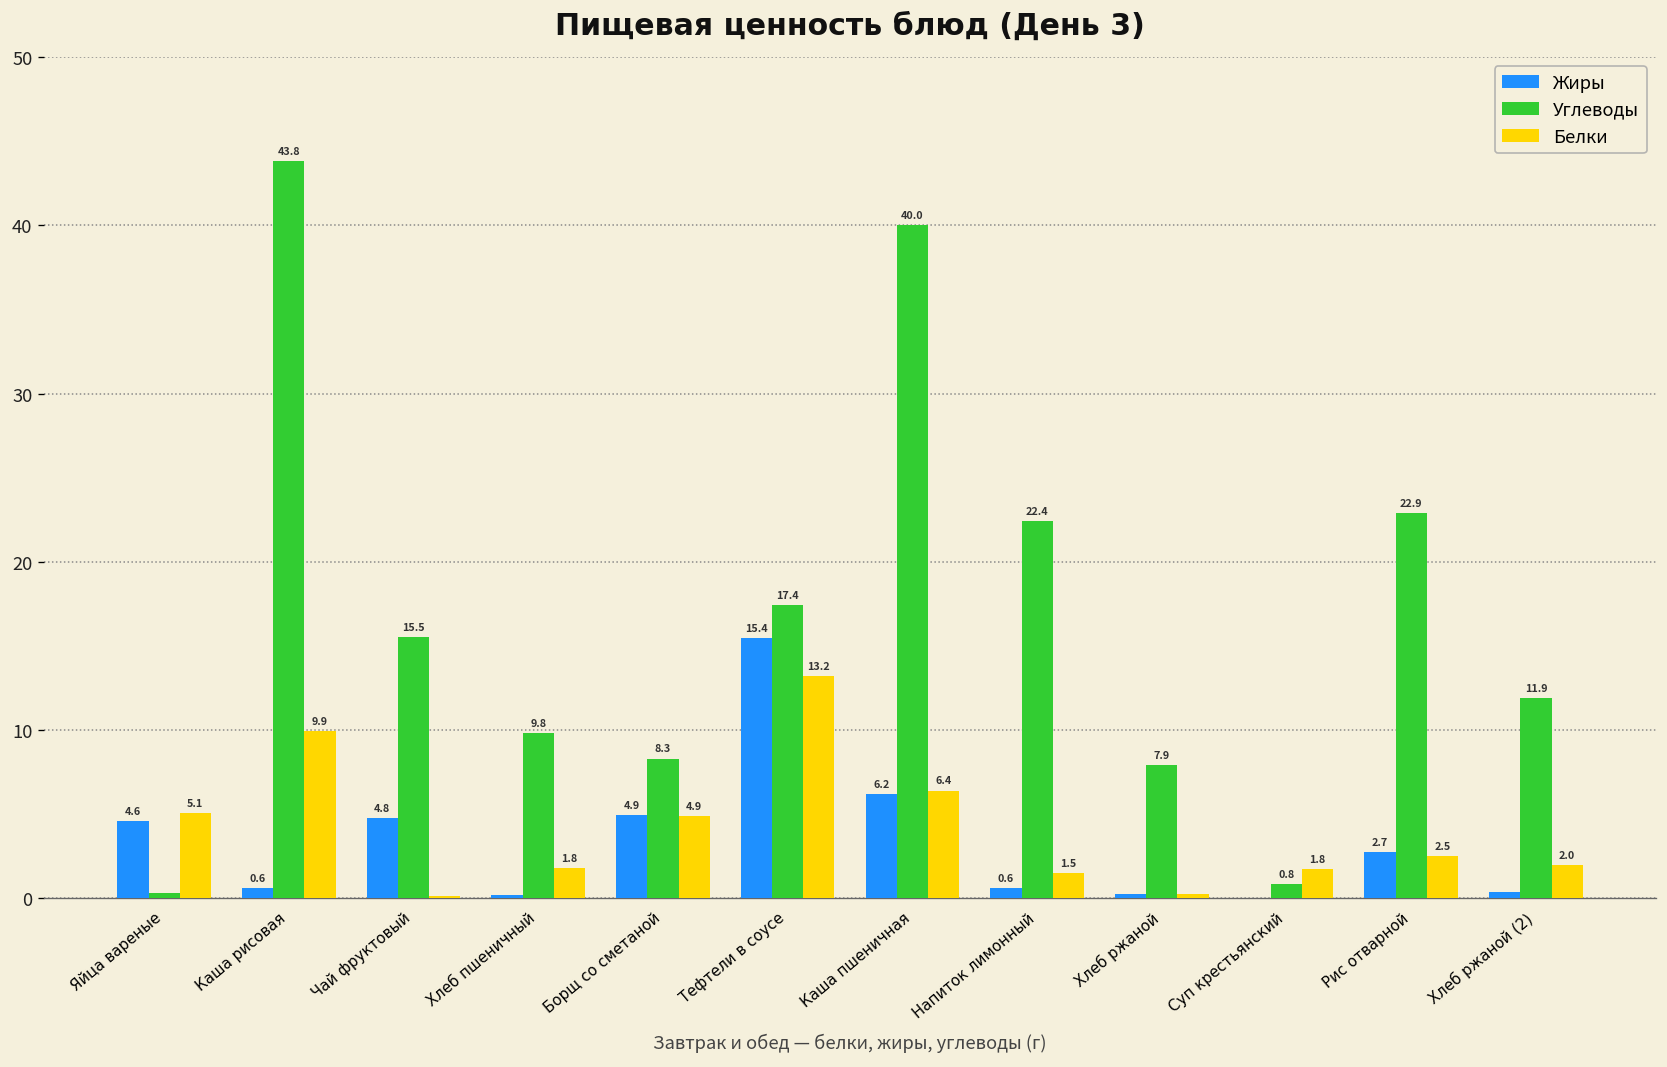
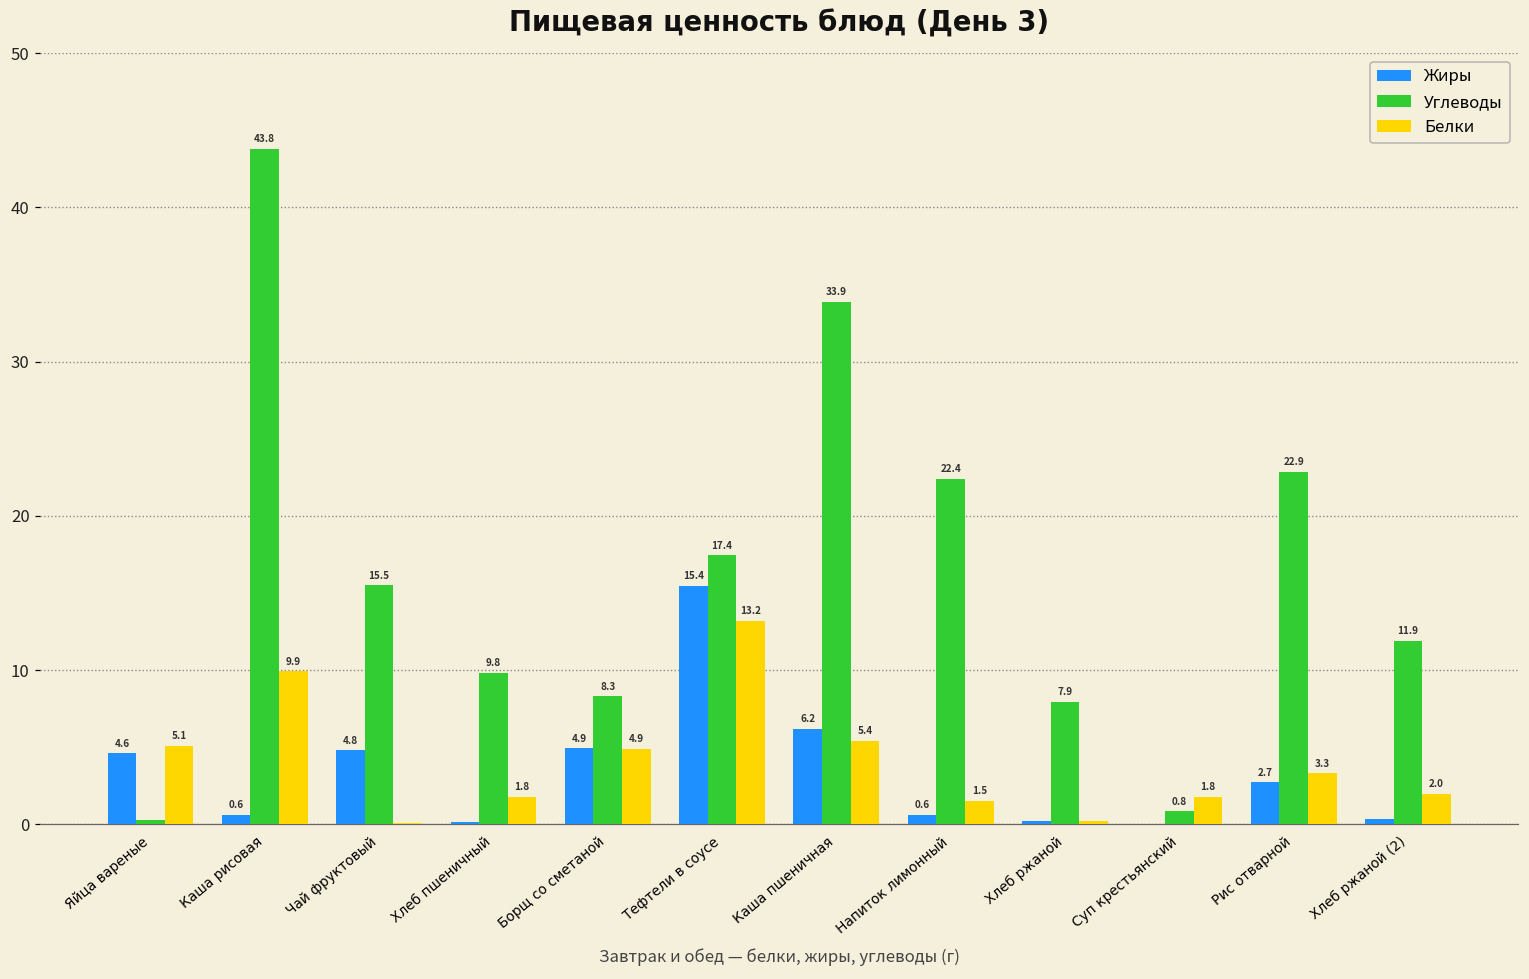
Углеводы, Каша пшеничная: 40.0 -> 33.9
Белки, Каша пшеничная: 6.4 -> 5.4
Белки, Рис отварной: 2.5 -> 3.3
